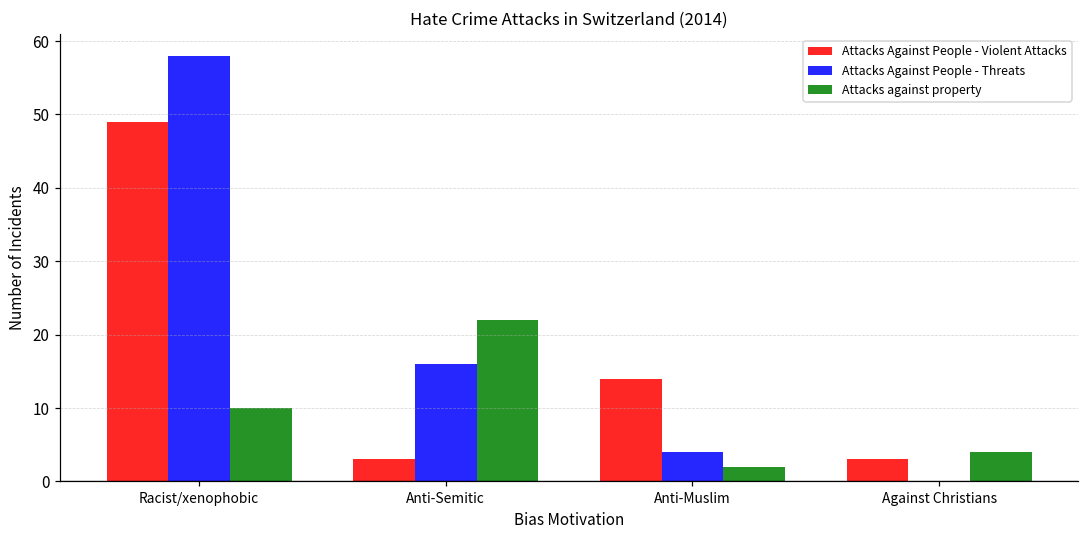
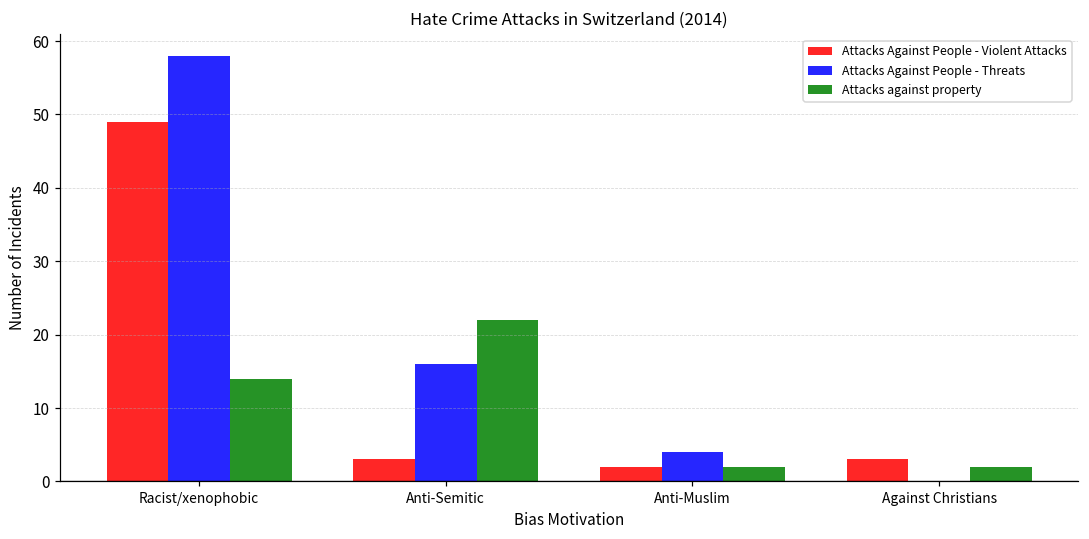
Attacks against property, Racist/xenophobic: 10 -> 14
Attacks Against People - Violent Attacks, Anti-Muslim: 14 -> 2
Attacks against property, Against Christians: 4 -> 2
